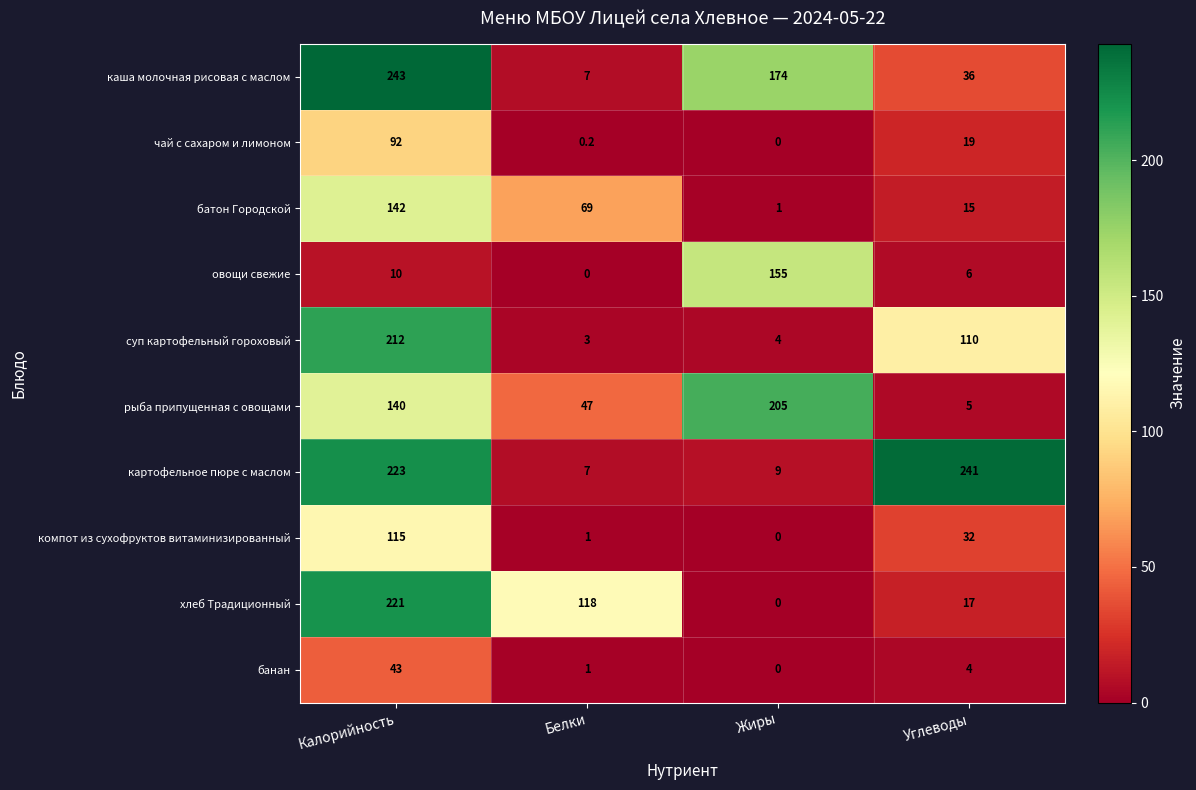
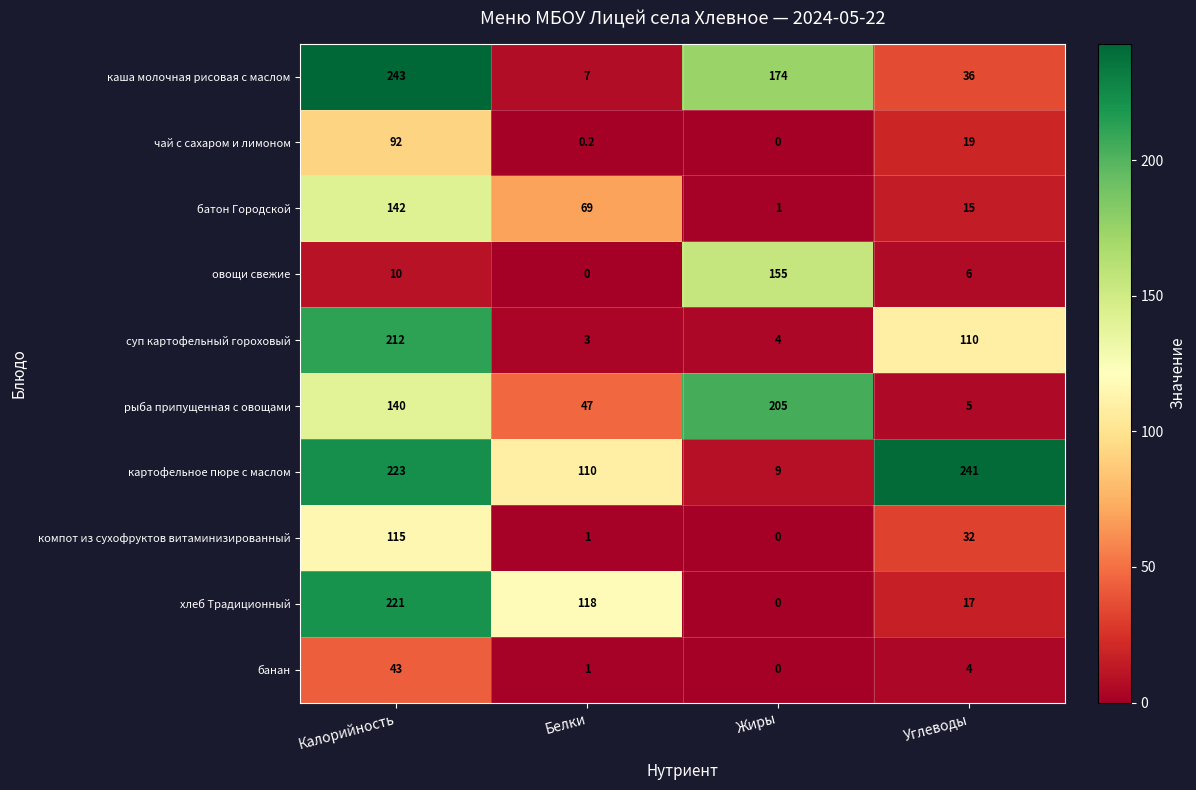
картофельное пюре с маслом, Белки: 7 -> 110
